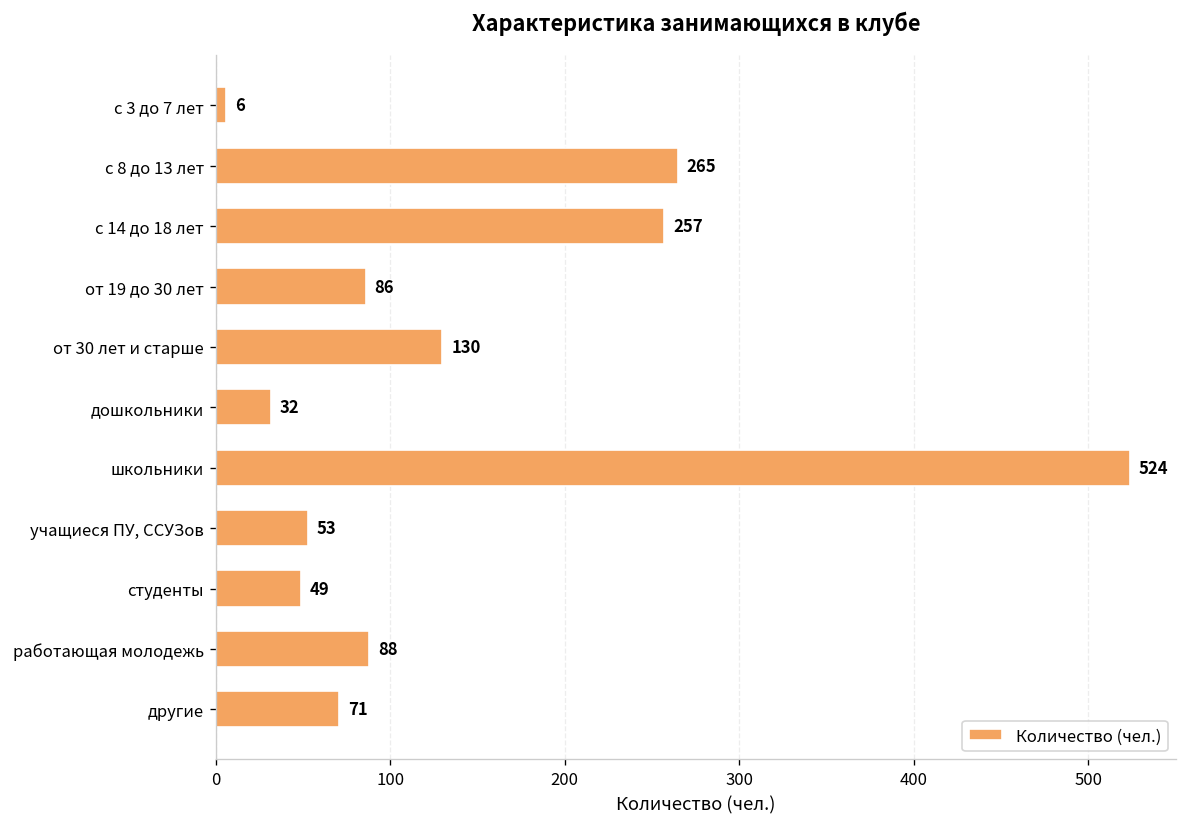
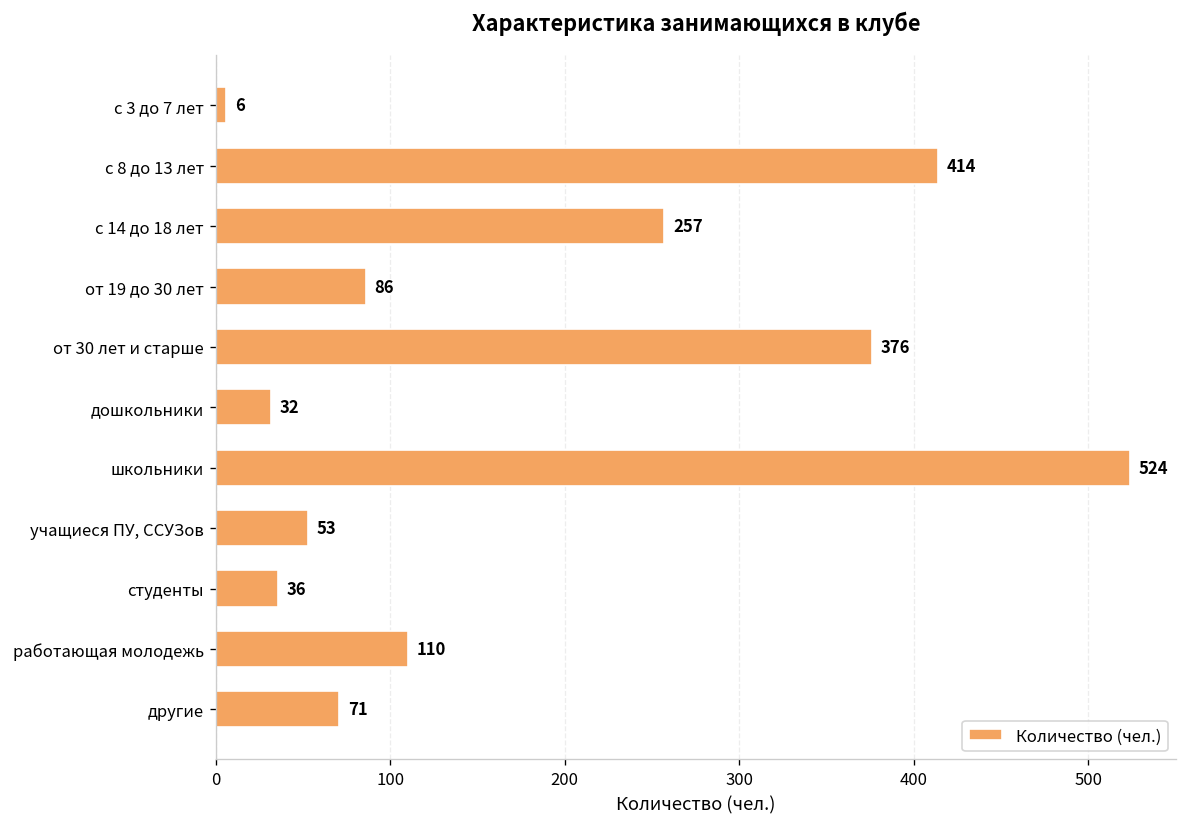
с 8 до 13 лет: 265 -> 414
от 30 лет и старше: 130 -> 376
студенты: 49 -> 36
работающая молодежь: 88 -> 110
